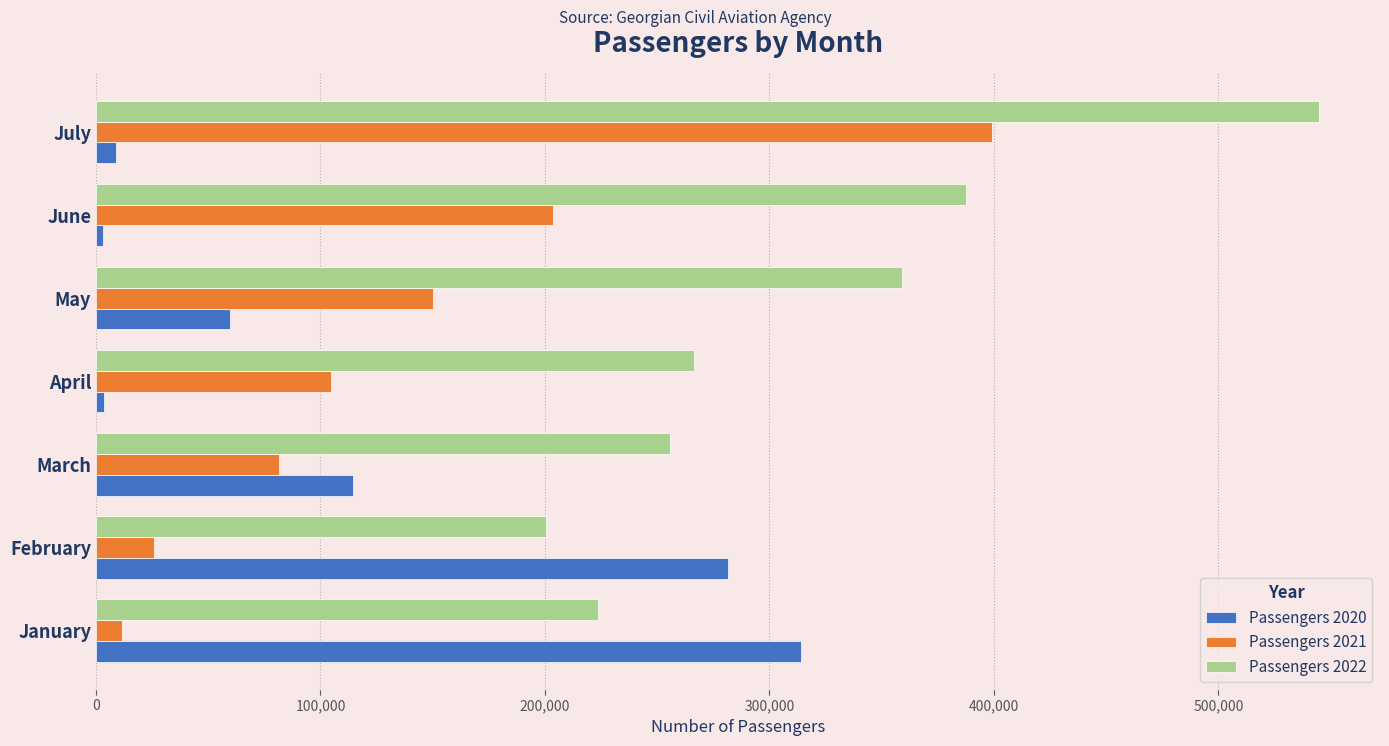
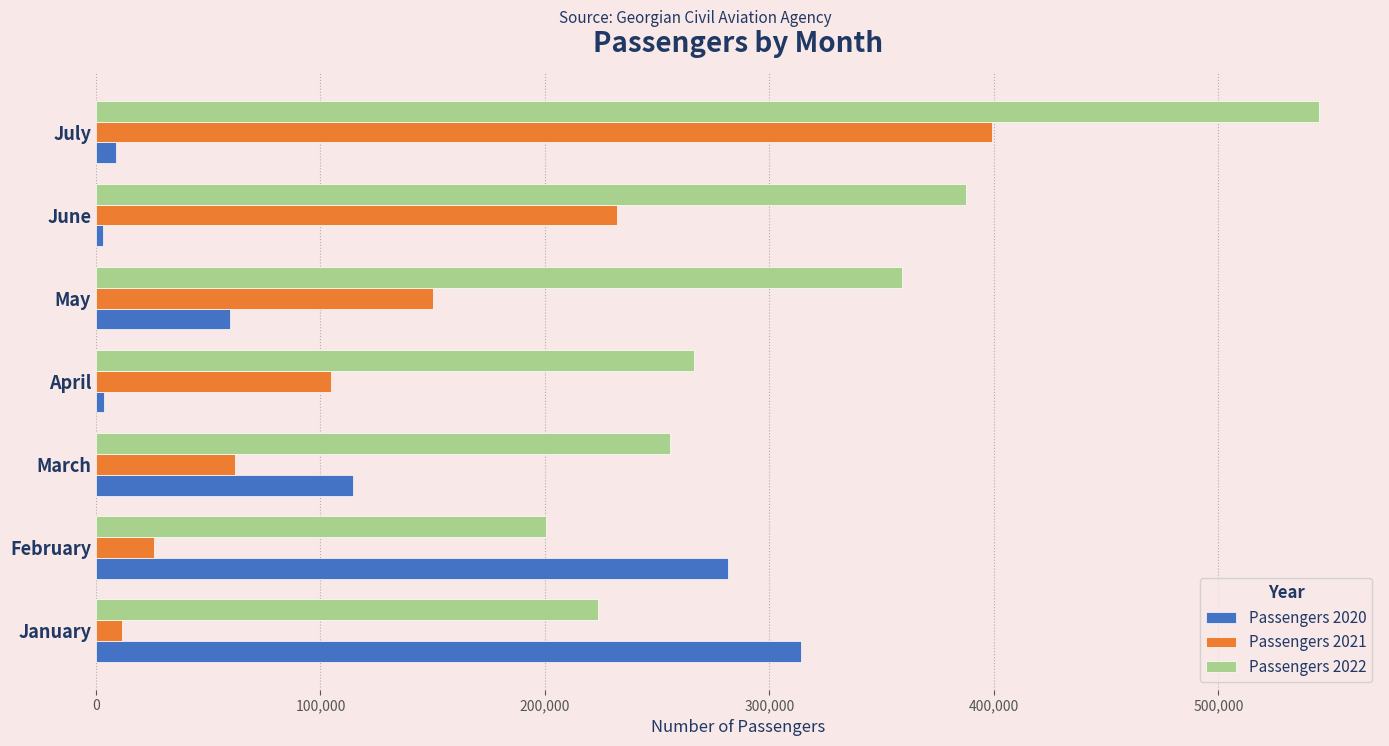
Passengers 2021, June: 204,000 -> 232,000
Passengers 2021, March: 82,000 -> 62,000
